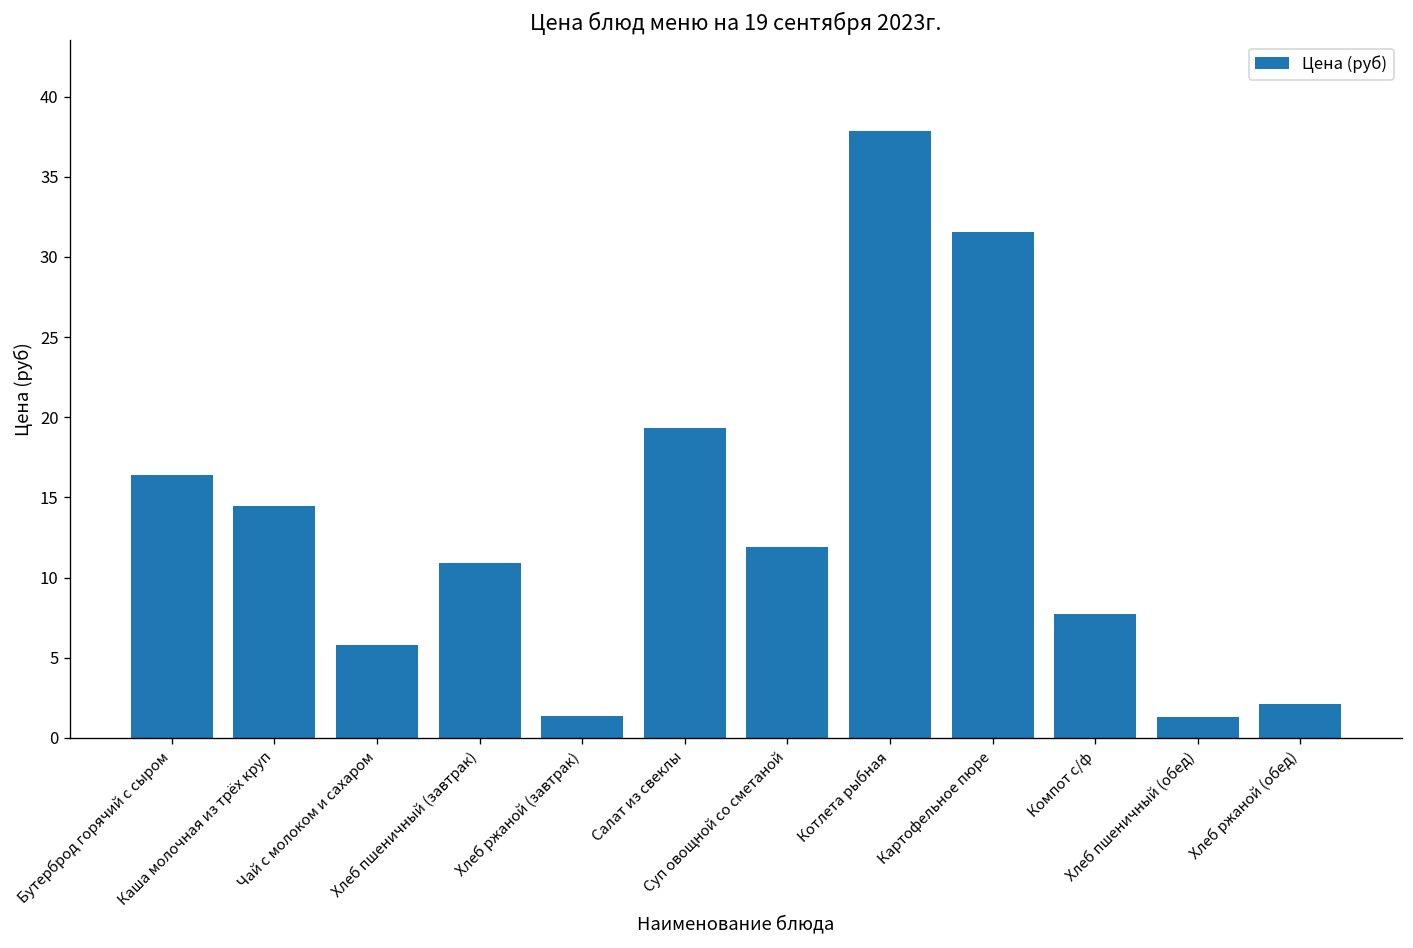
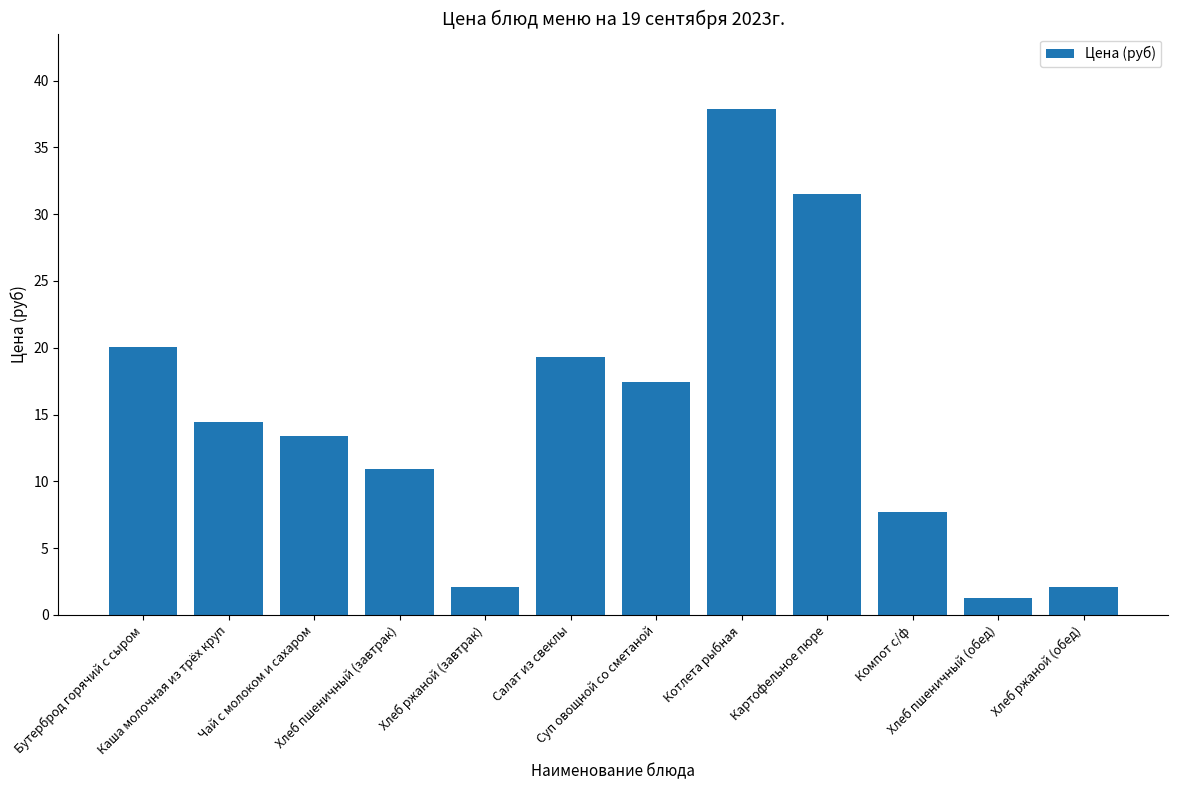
Бутерброд горячий с сыром: 16.4 -> 20.0
Чай с молоком и сахаром: 5.8 -> 13.4
Хлеб ржаной (завтрак): 1.4 -> 2.1
Суп овощной со сметаной: 11.9 -> 17.4
